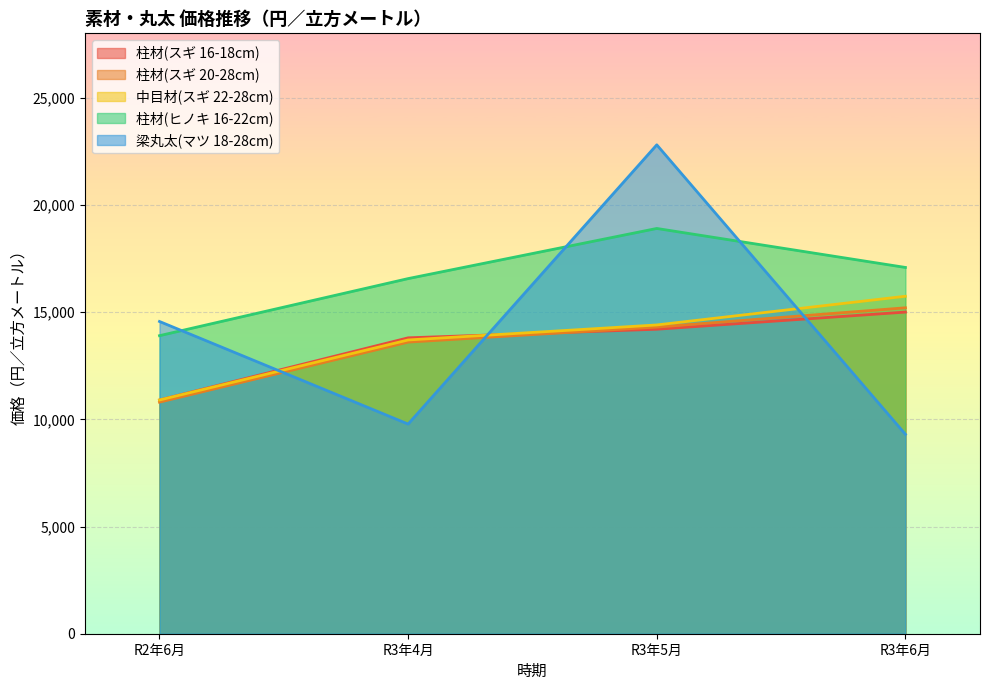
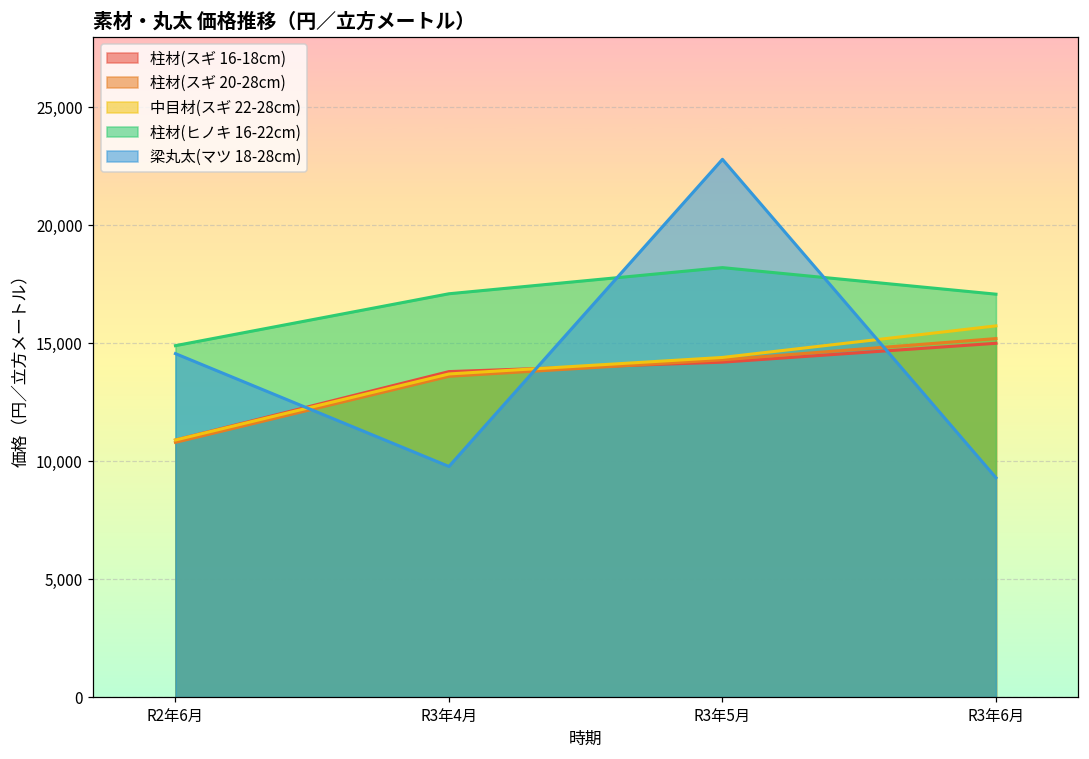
柱材(ヒノキ 16-22cm), R2年6月: 13,900 -> 14,900
柱材(ヒノキ 16-22cm), R3年4月: 16,600 -> 17,100
柱材(ヒノキ 16-22cm), R3年5月: 18,900 -> 18,200
